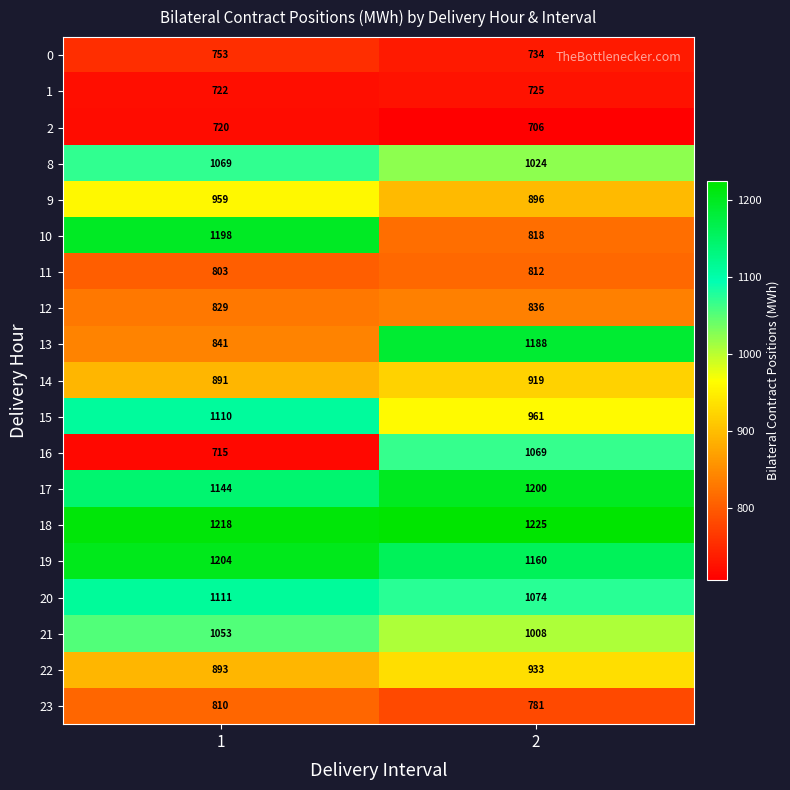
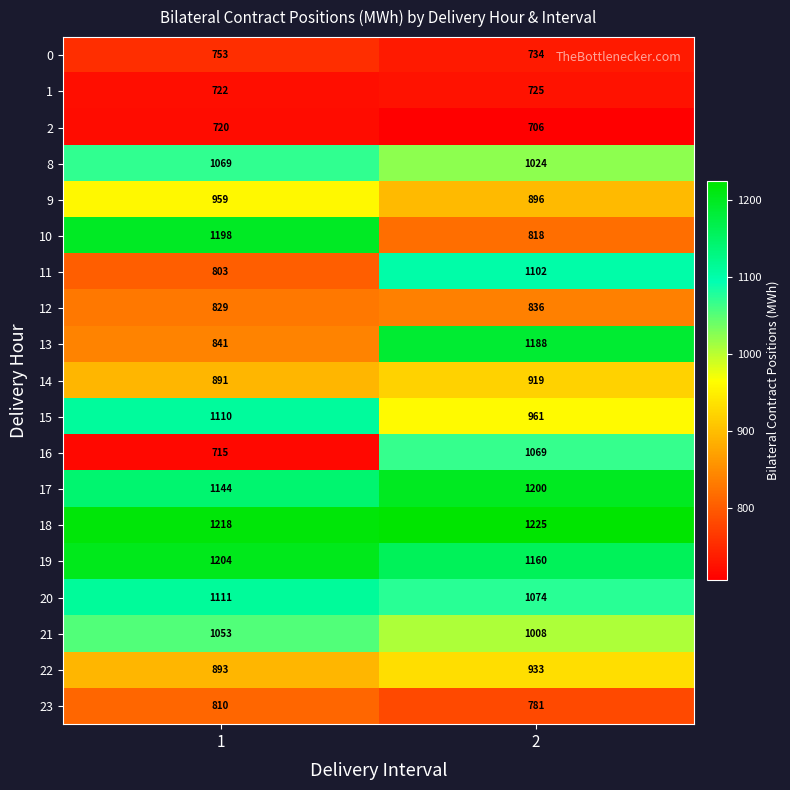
11, 2: 812 -> 1102
